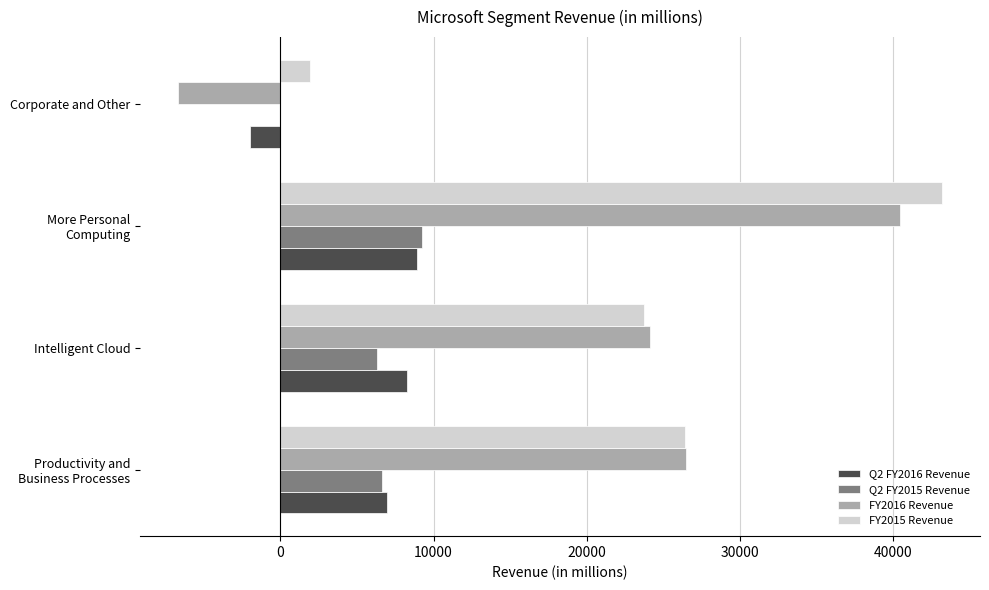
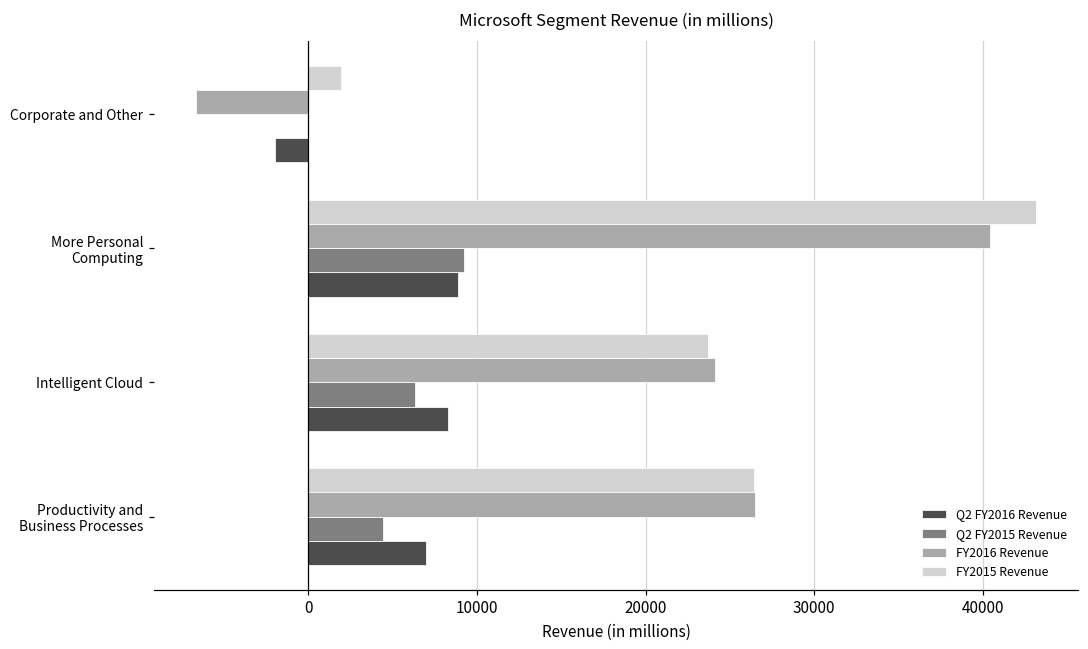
Q2 FY2015 Revenue, Productivity and Business Processes: 6700 -> 4400
